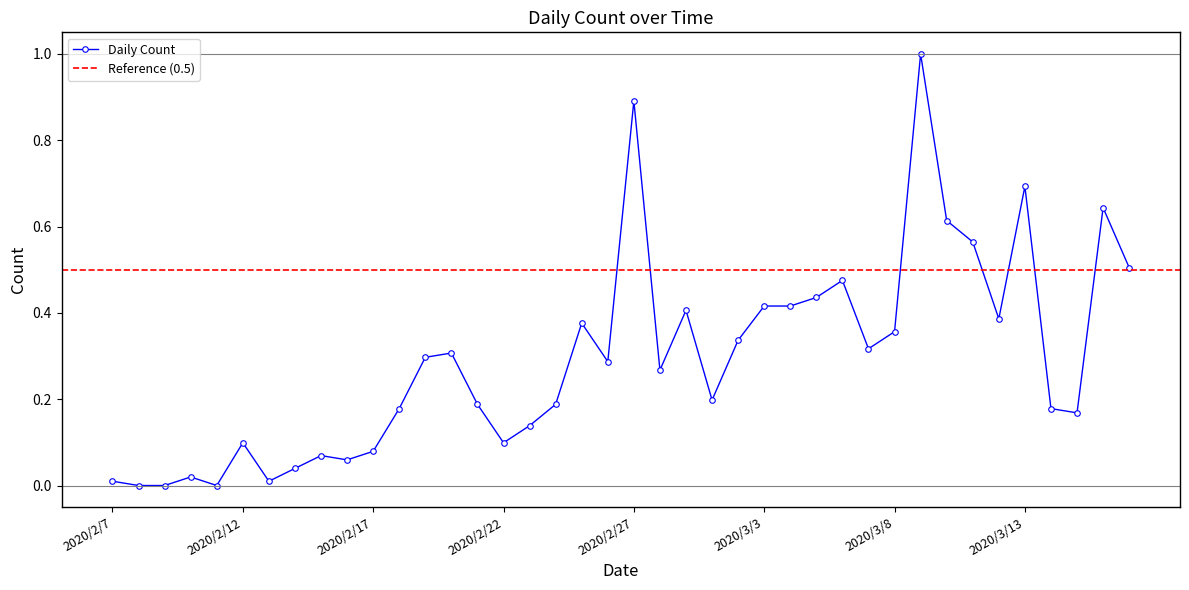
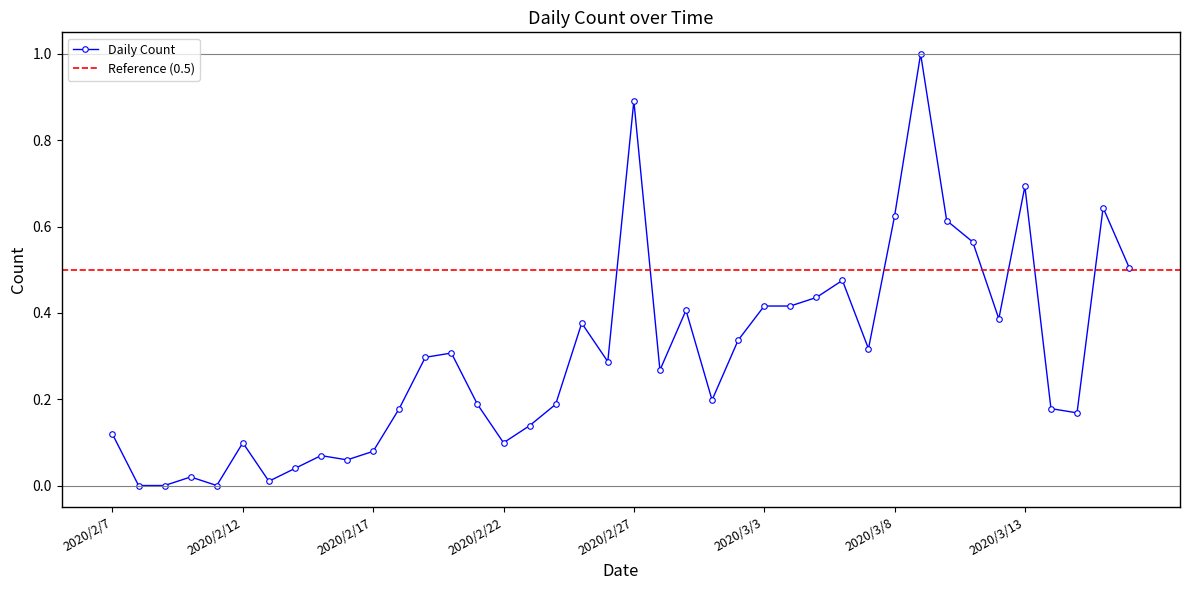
2020/2/7: 0.01 -> 0.12
2020/3/8: 0.36 -> 0.62
